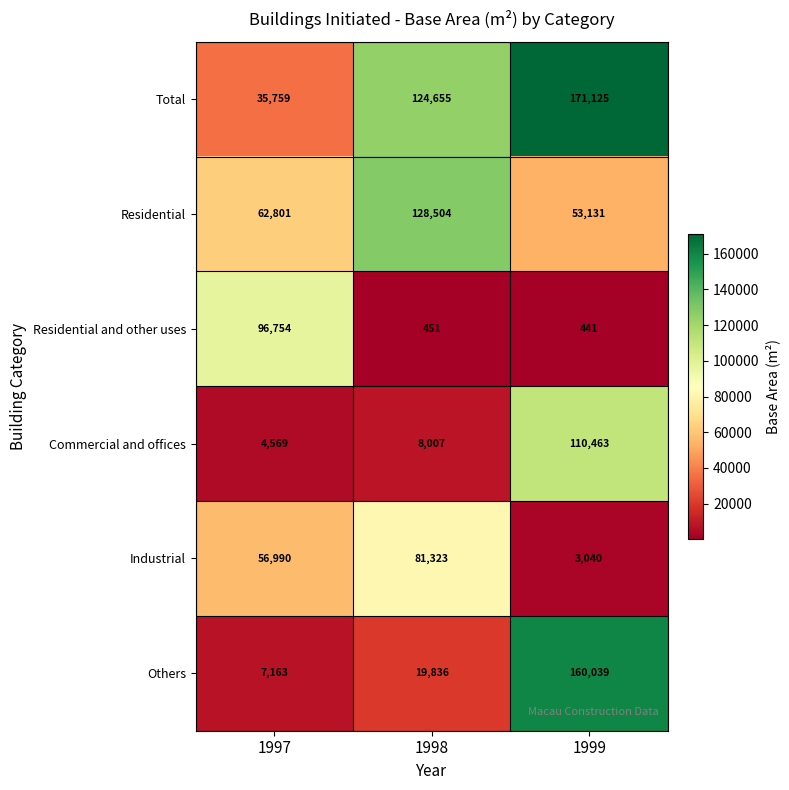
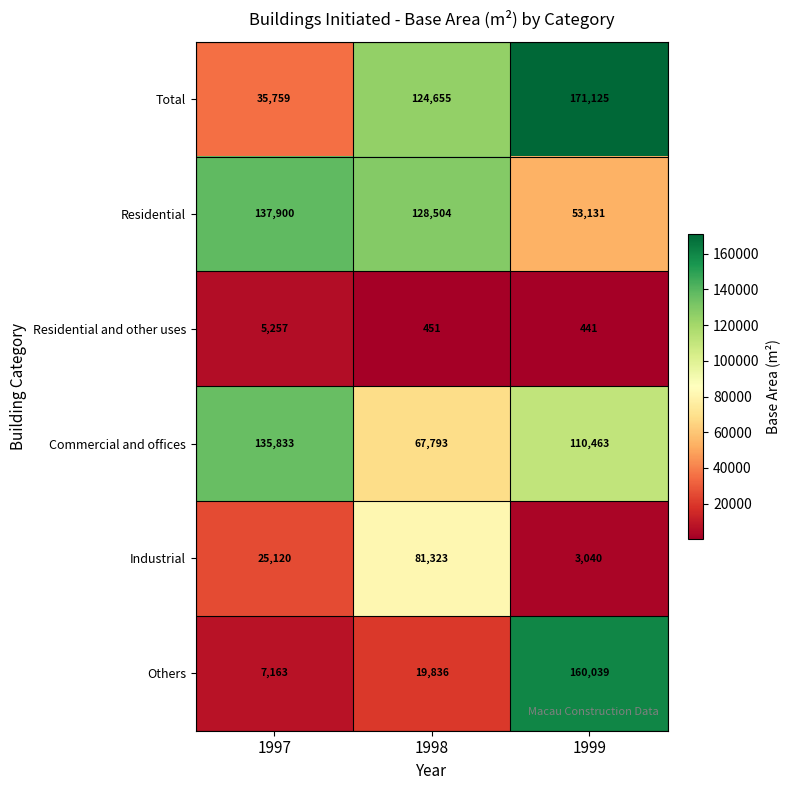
Residential, 1997: 62,801 -> 137,900
Residential and other uses, 1997: 96,754 -> 5,257
Commercial and offices, 1997: 4,569 -> 135,833
Commercial and offices, 1998: 8,007 -> 67,793
Industrial, 1997: 56,990 -> 25,120
